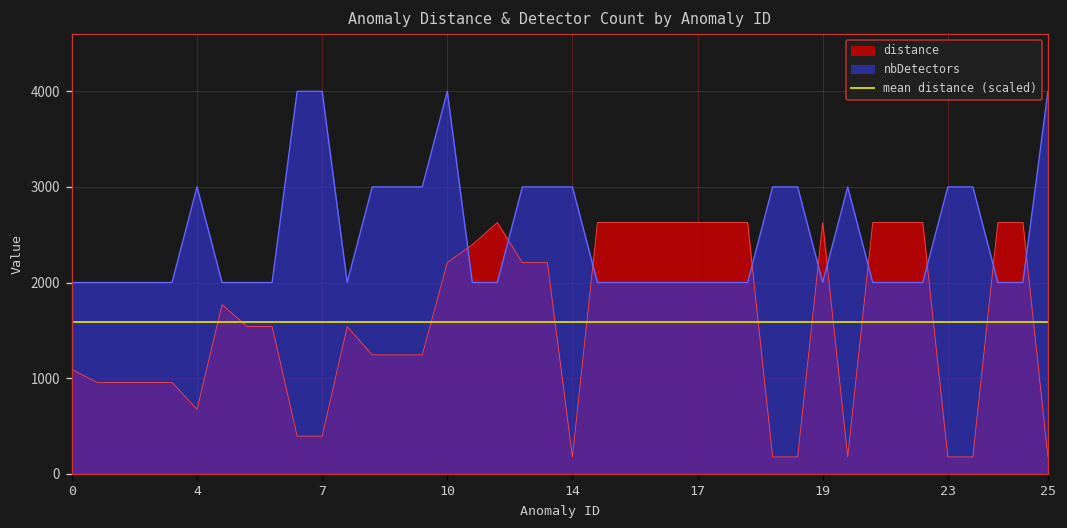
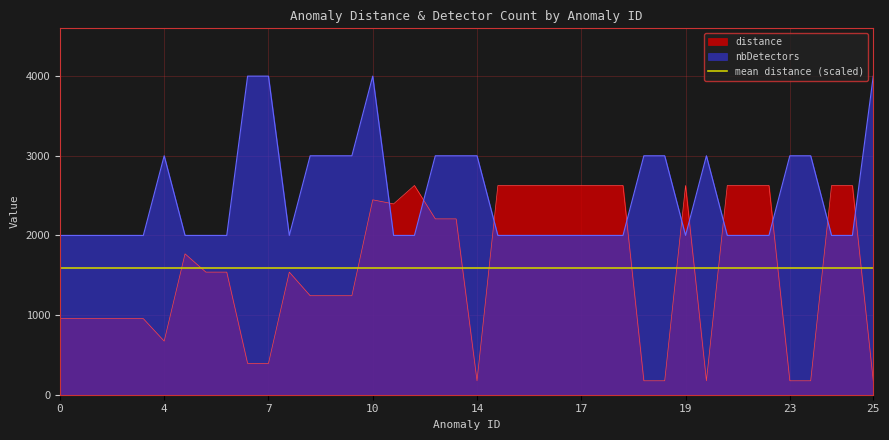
distance, 0: 1100 -> 1000
distance, 10: 2200 -> 2400
